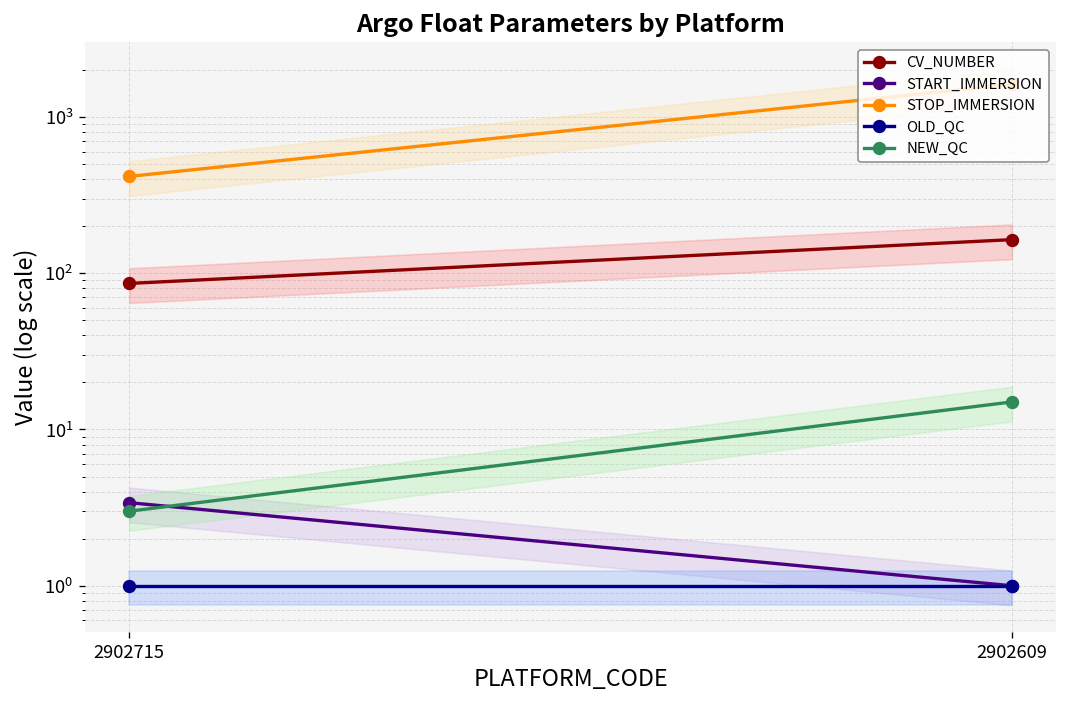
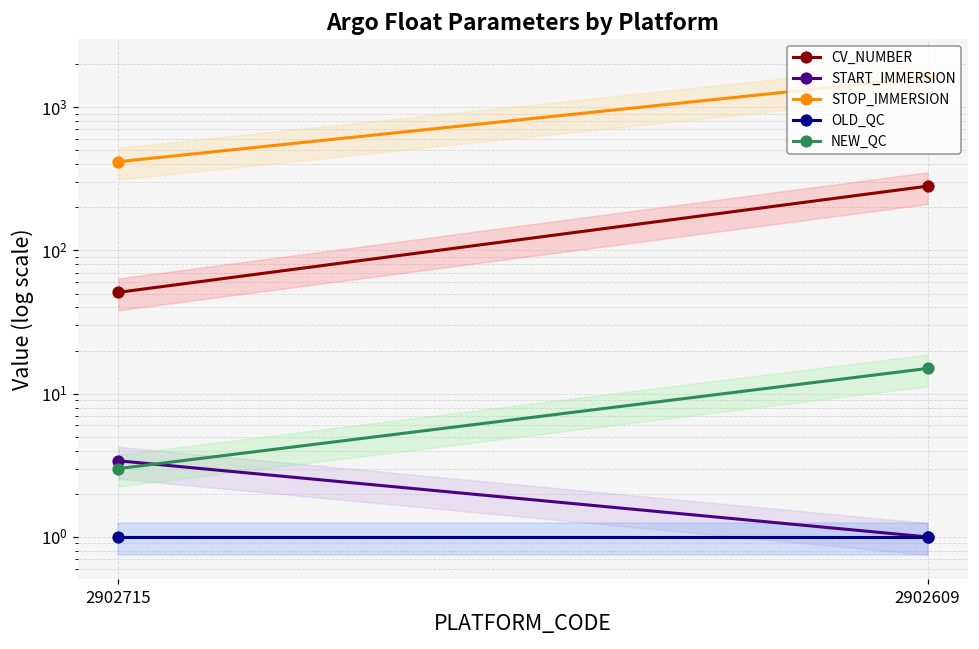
CV_NUMBER, 2902715: 90 -> 51
CV_NUMBER, 2902609: 160 -> 280
